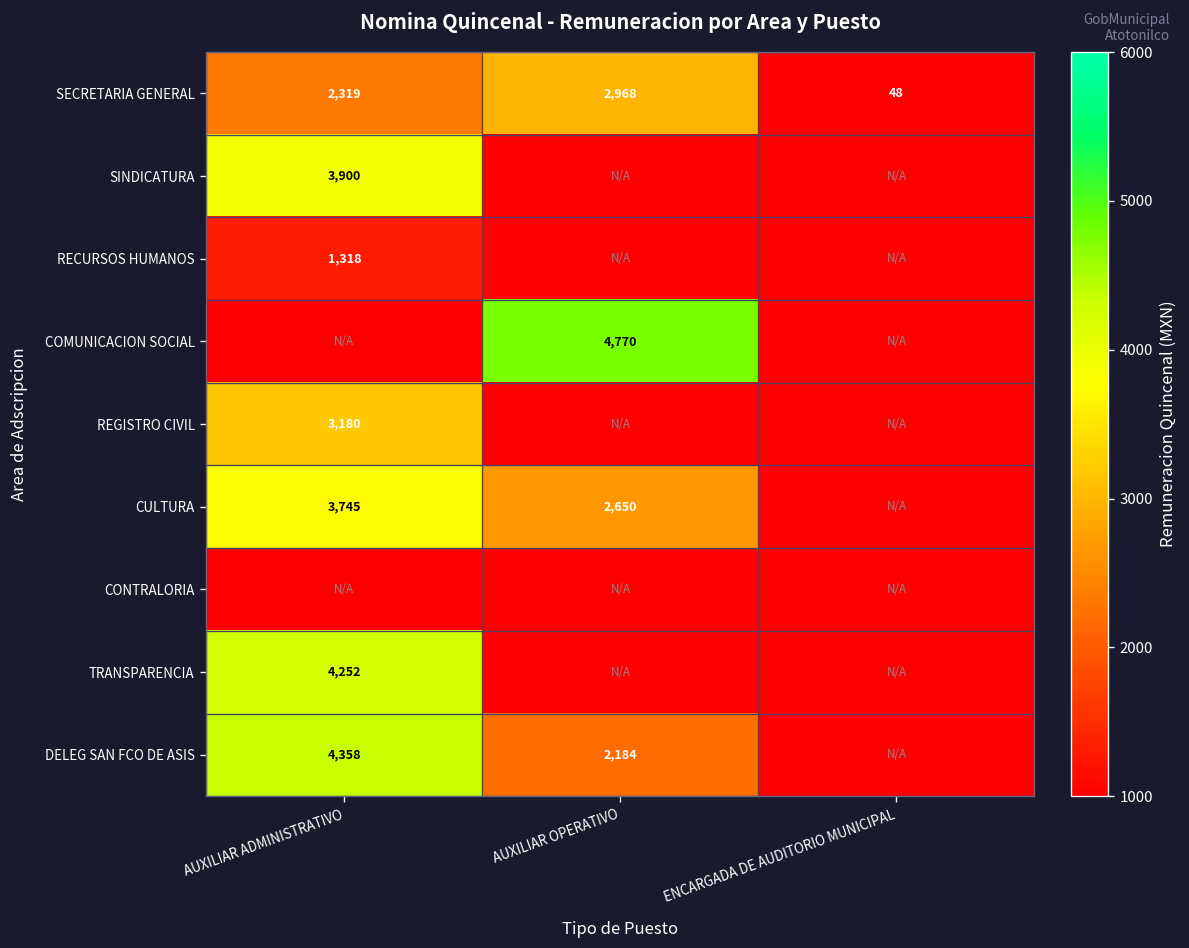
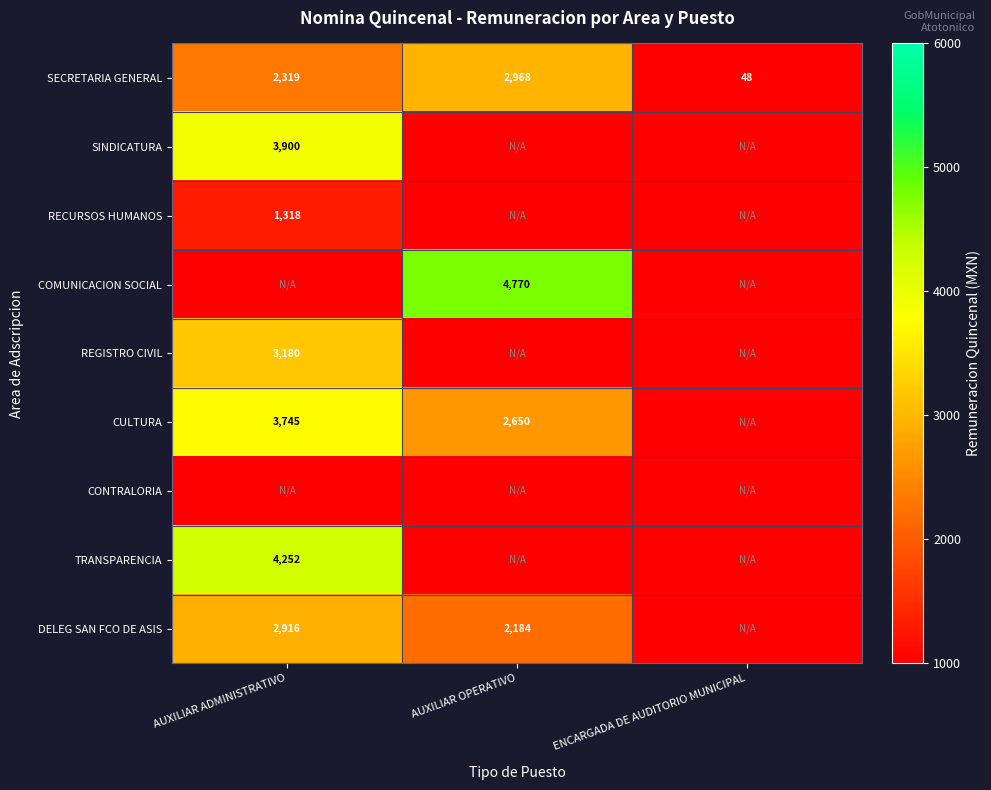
DELEG SAN FCO DE ASIS, AUXILIAR ADMINISTRATIVO: 4,358 -> 2,916
